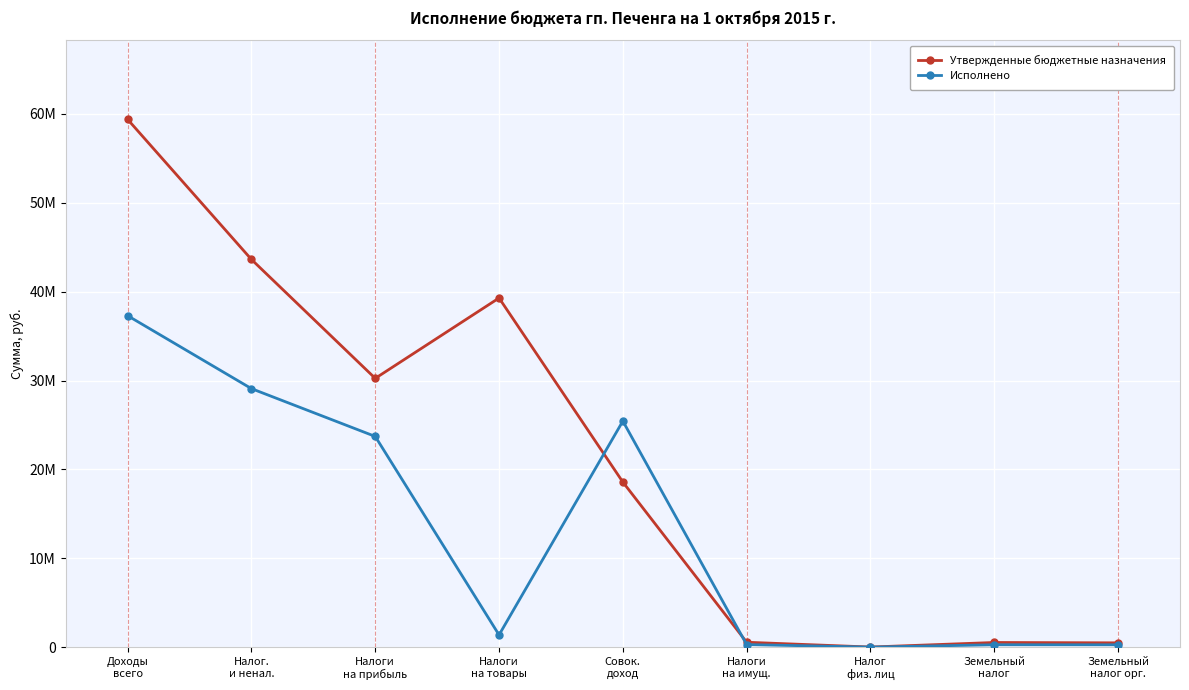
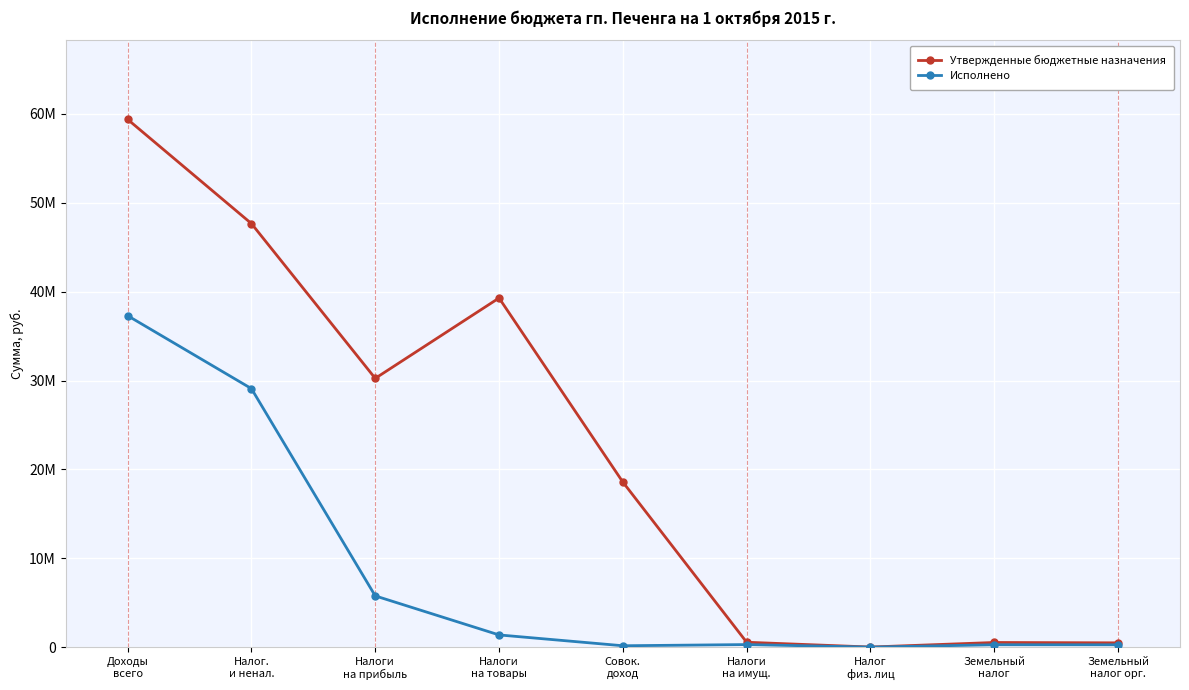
Утвержденные бюджетные назначения, Налог. и ненал.: 44000000 -> 48000000
Исполнено, Налоги на прибыль: 24000000 -> 6000000
Исполнено, Совок. доход: 25000000 -> 0
